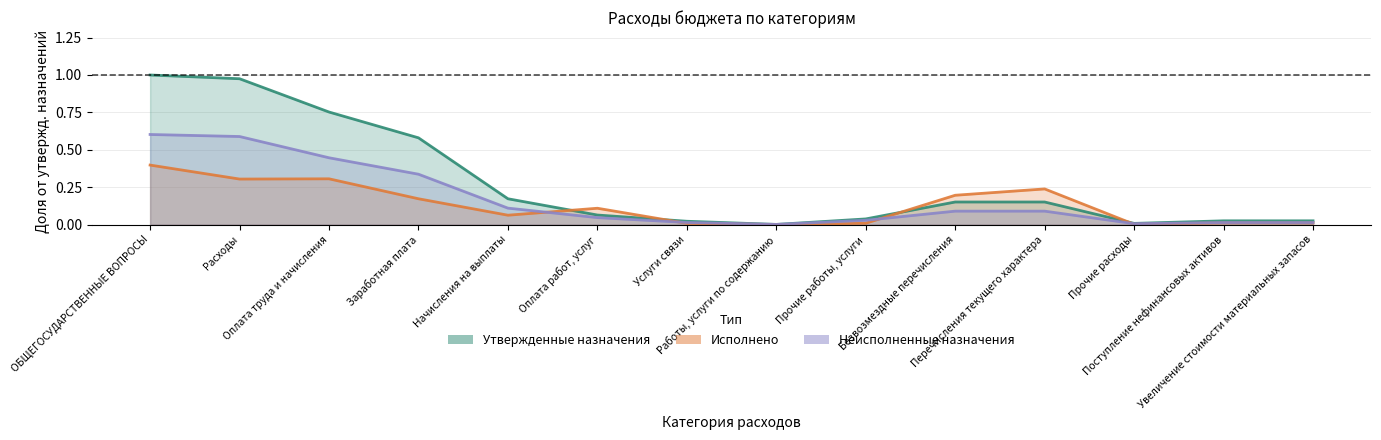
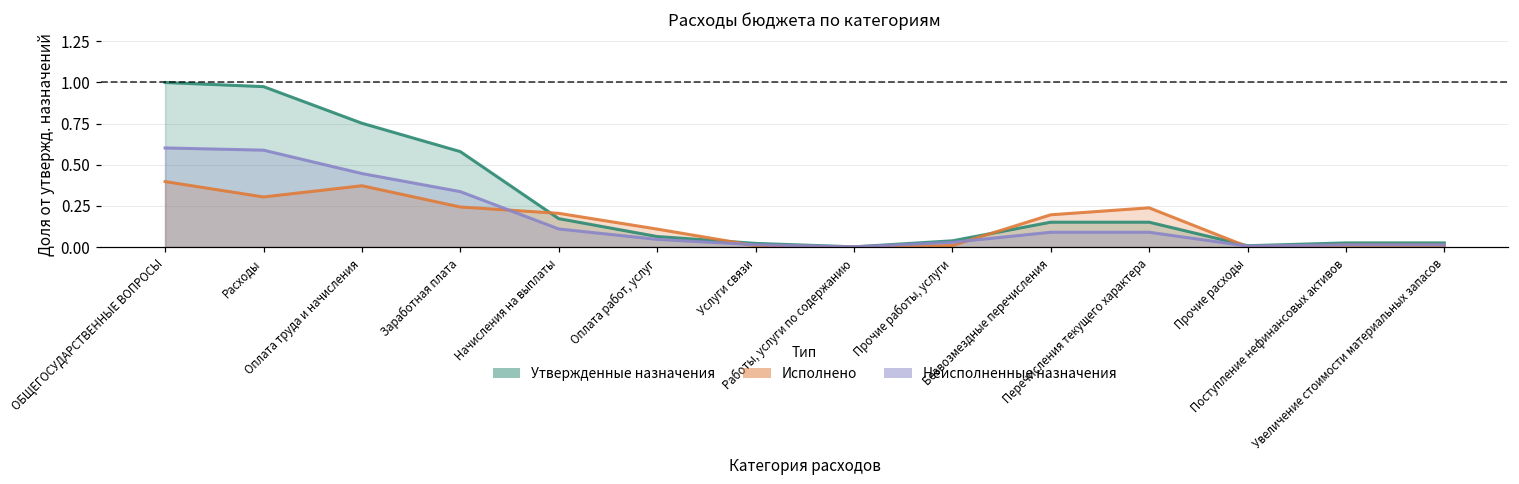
Исполнено, Оплата труда и начисления: 0.31 -> 0.37
Исполнено, Заработная плата: 0.17 -> 0.24
Исполнено, Начисления на выплаты: 0.06 -> 0.20
